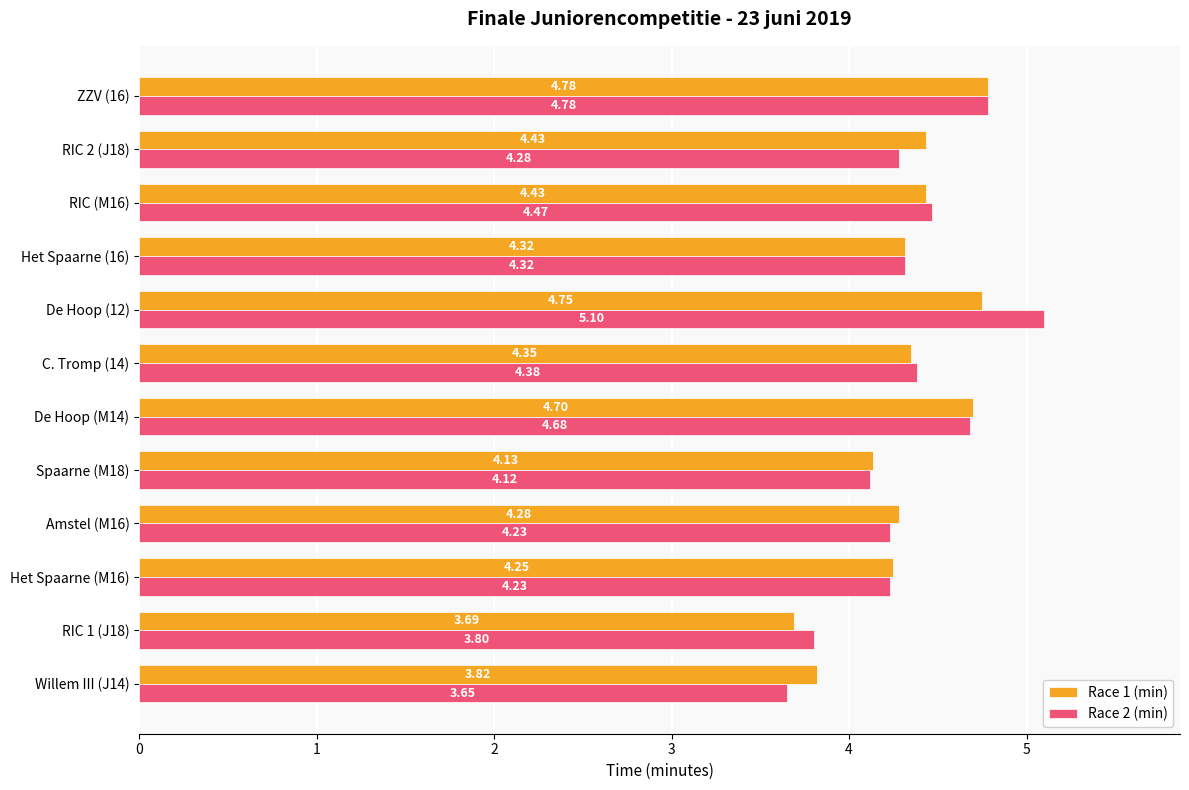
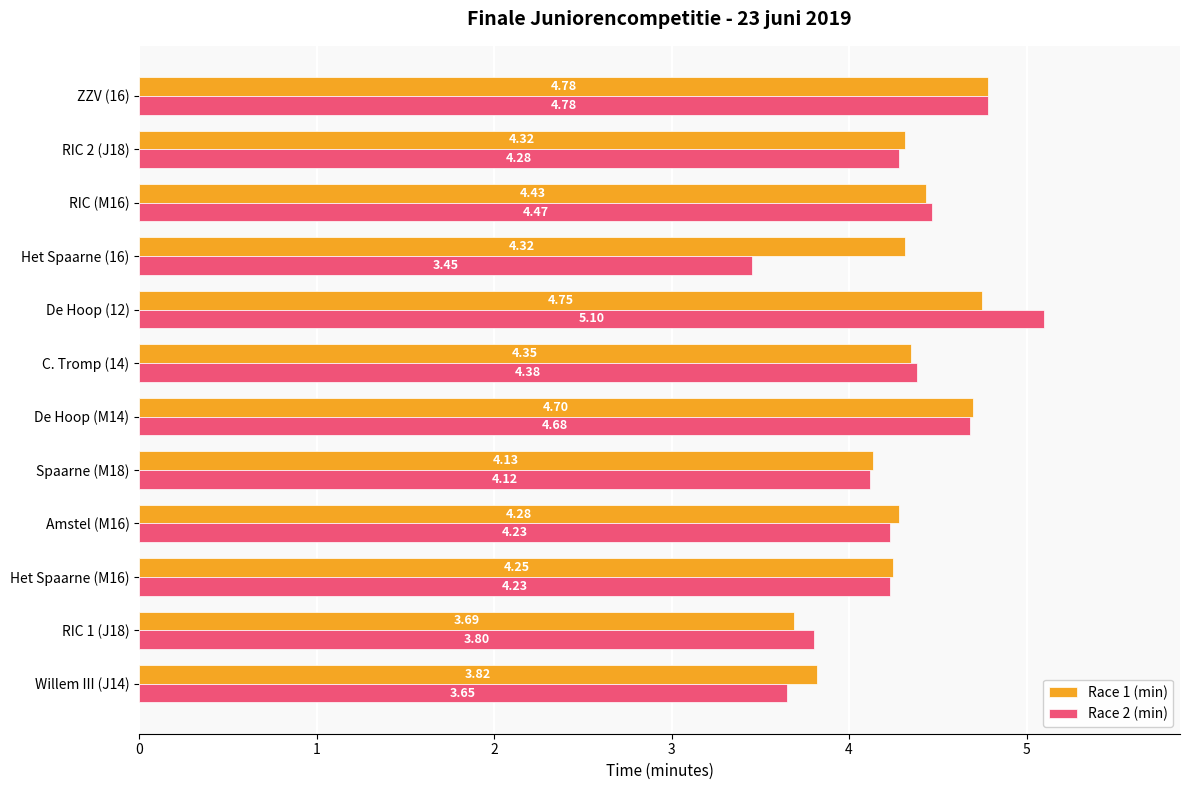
Race 1 (min), RIC 2 (J18): 4.43 -> 4.32
Race 2 (min), Het Spaarne (16): 4.32 -> 3.45
